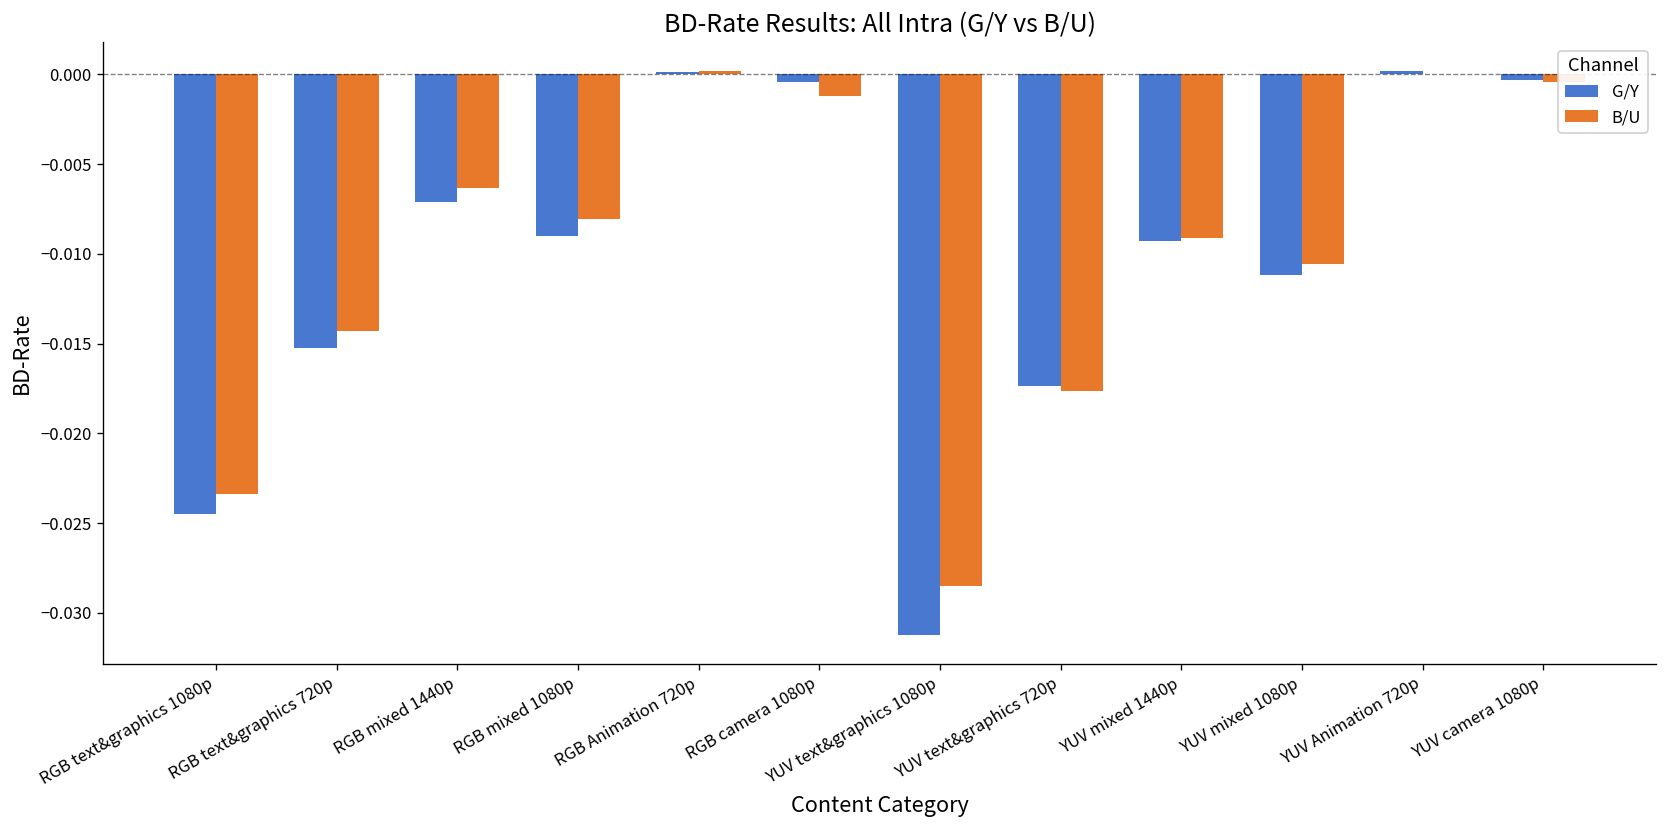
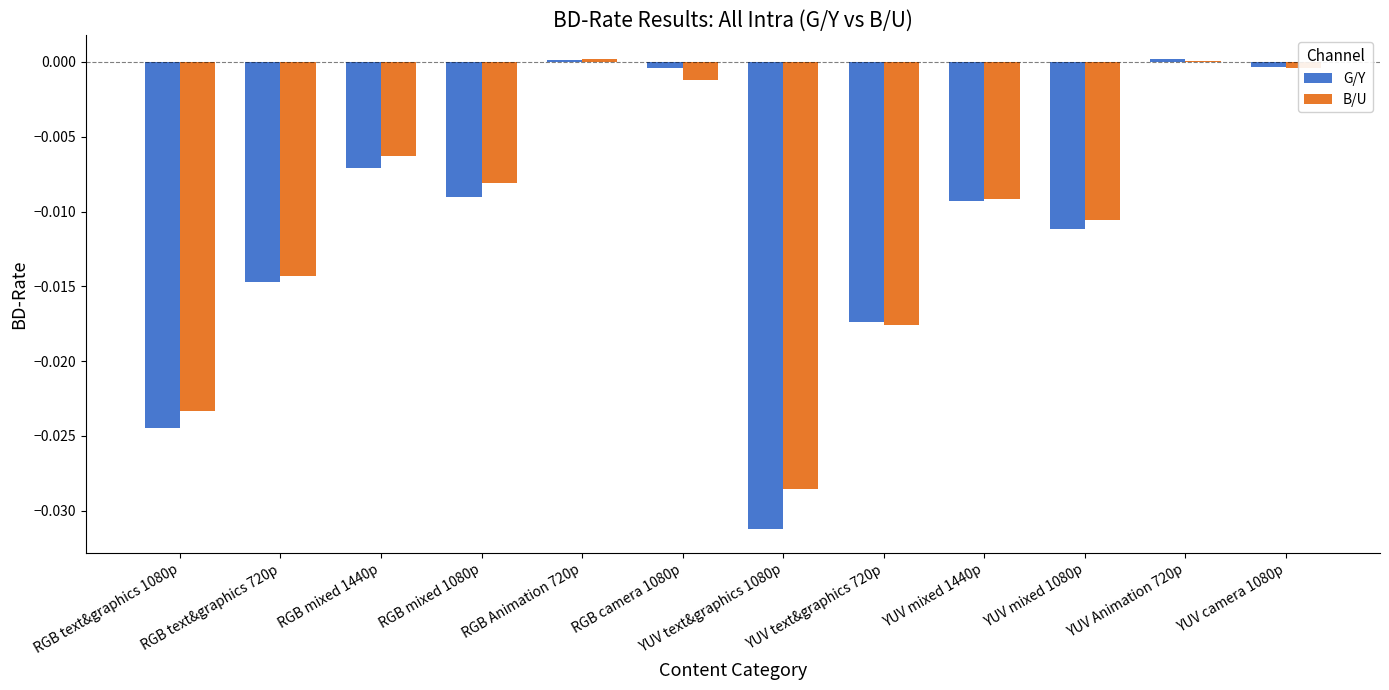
G/Y, RGB text&graphics 720p: -0.0153 -> -0.0147
